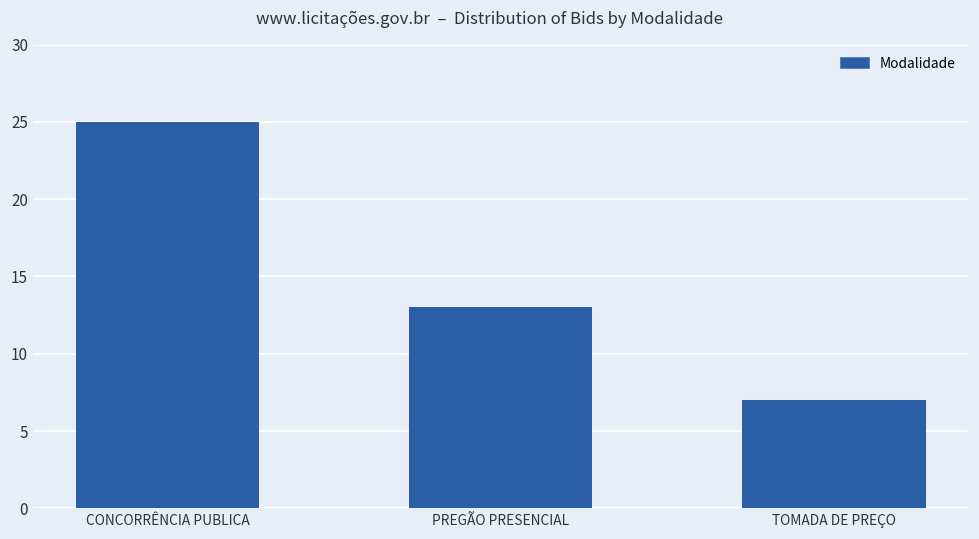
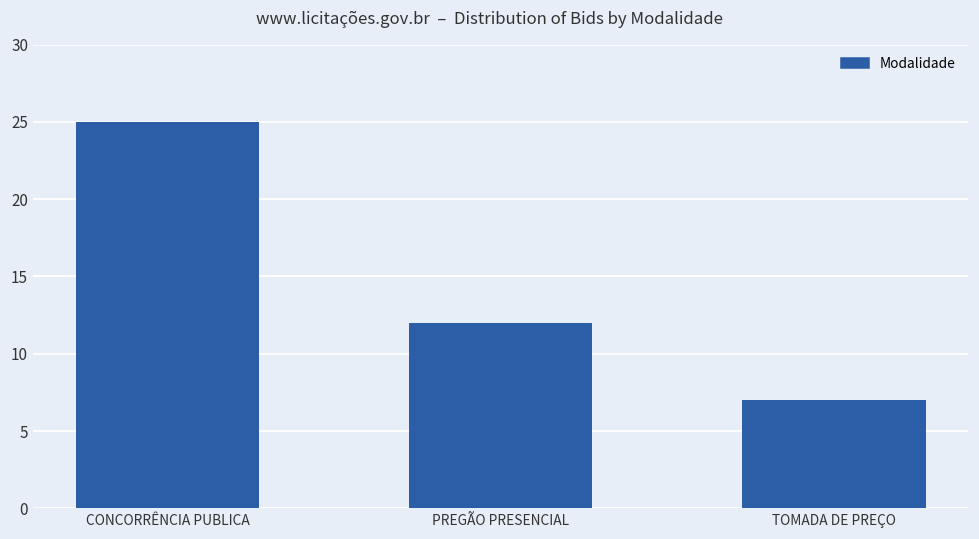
PREGÃO PRESENCIAL: 13 -> 12
